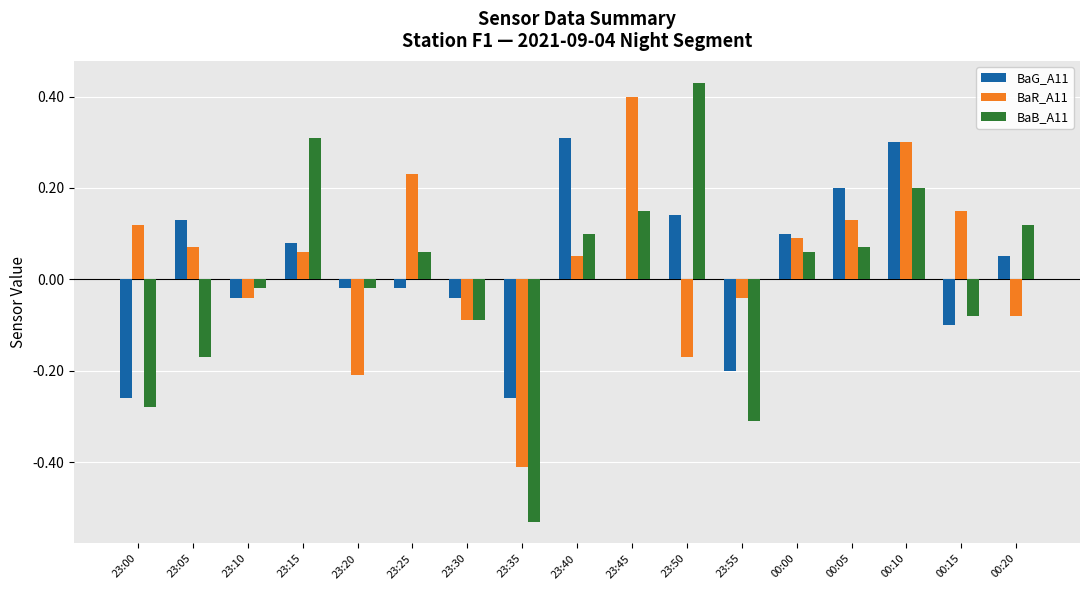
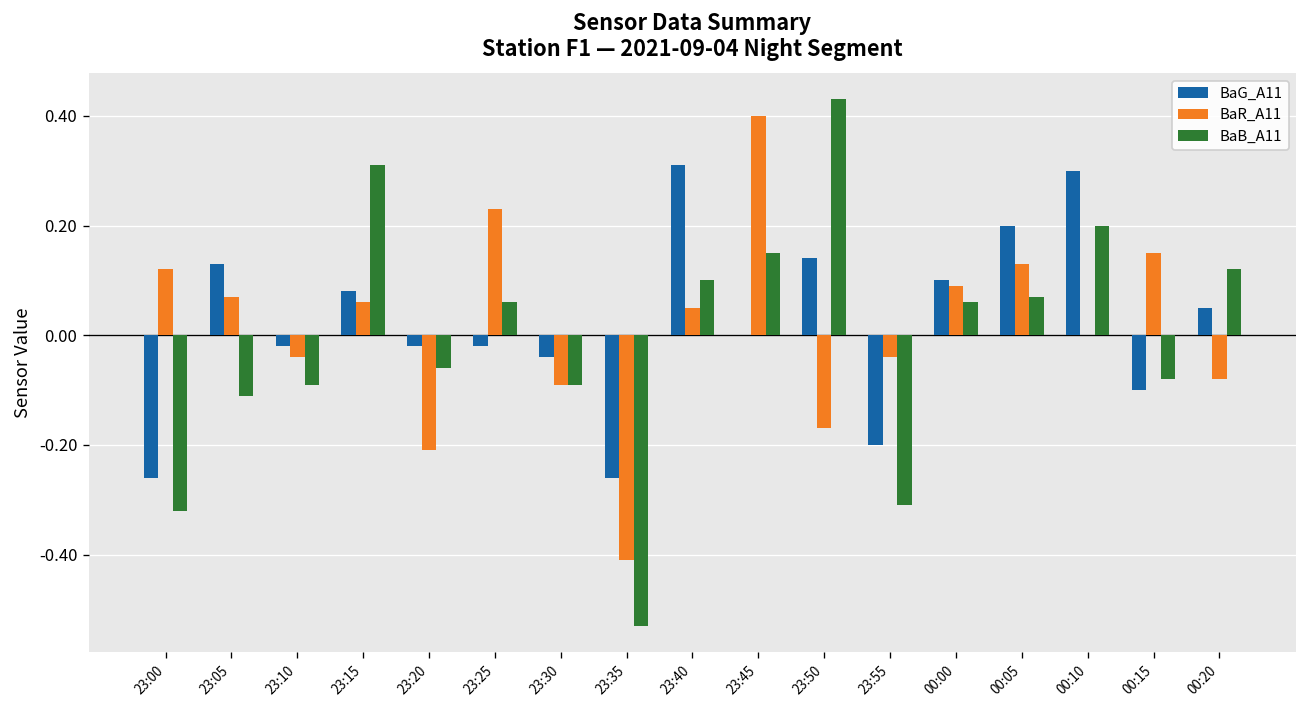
BaB_A11, 23:00: -0.28 -> -0.32
BaB_A11, 23:05: -0.17 -> -0.11
BaG_A11, 23:10: -0.04 -> -0.02
BaB_A11, 23:10: -0.02 -> -0.09
BaB_A11, 23:20: -0.02 -> -0.06
BaR_A11, 00:10: 0.3 -> 0.0
